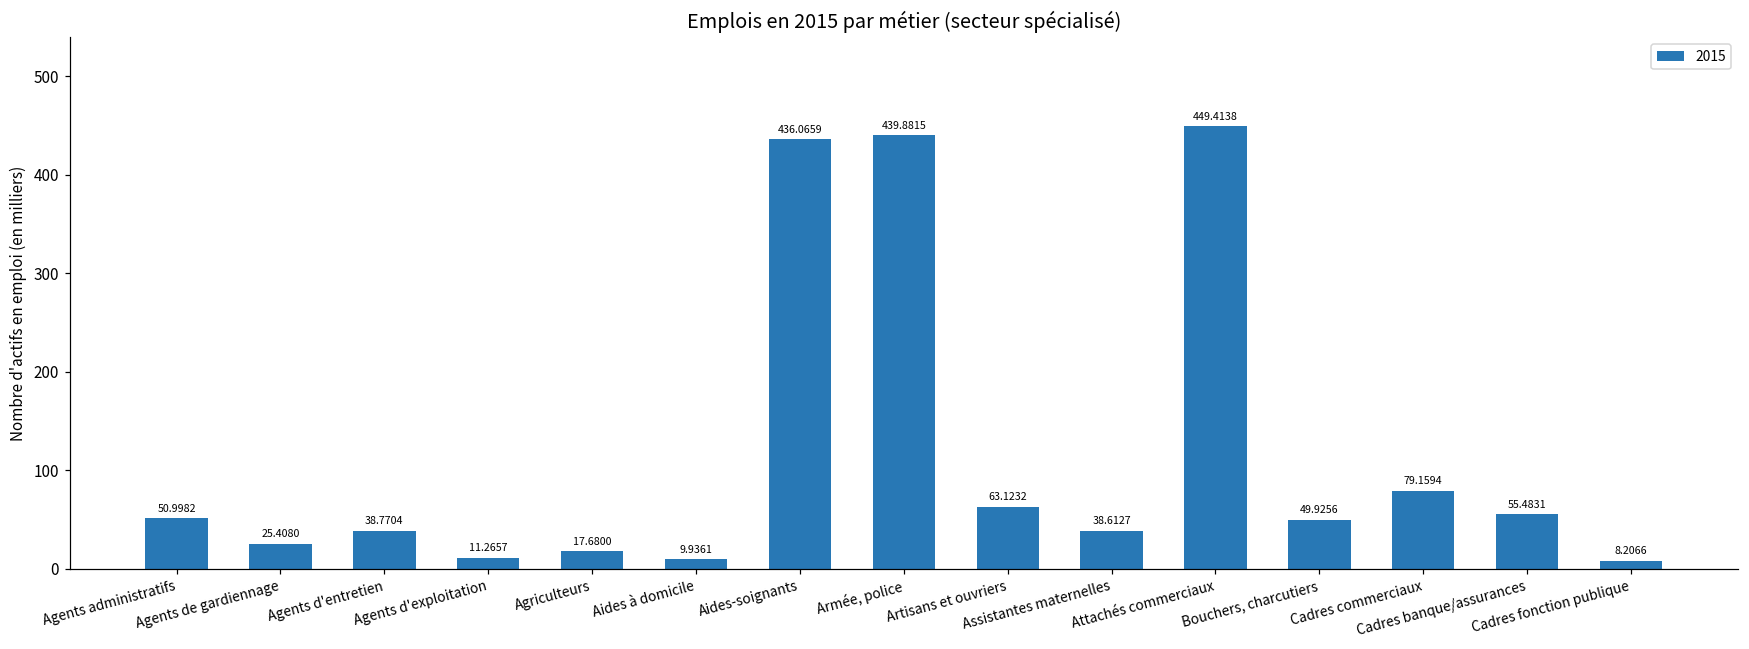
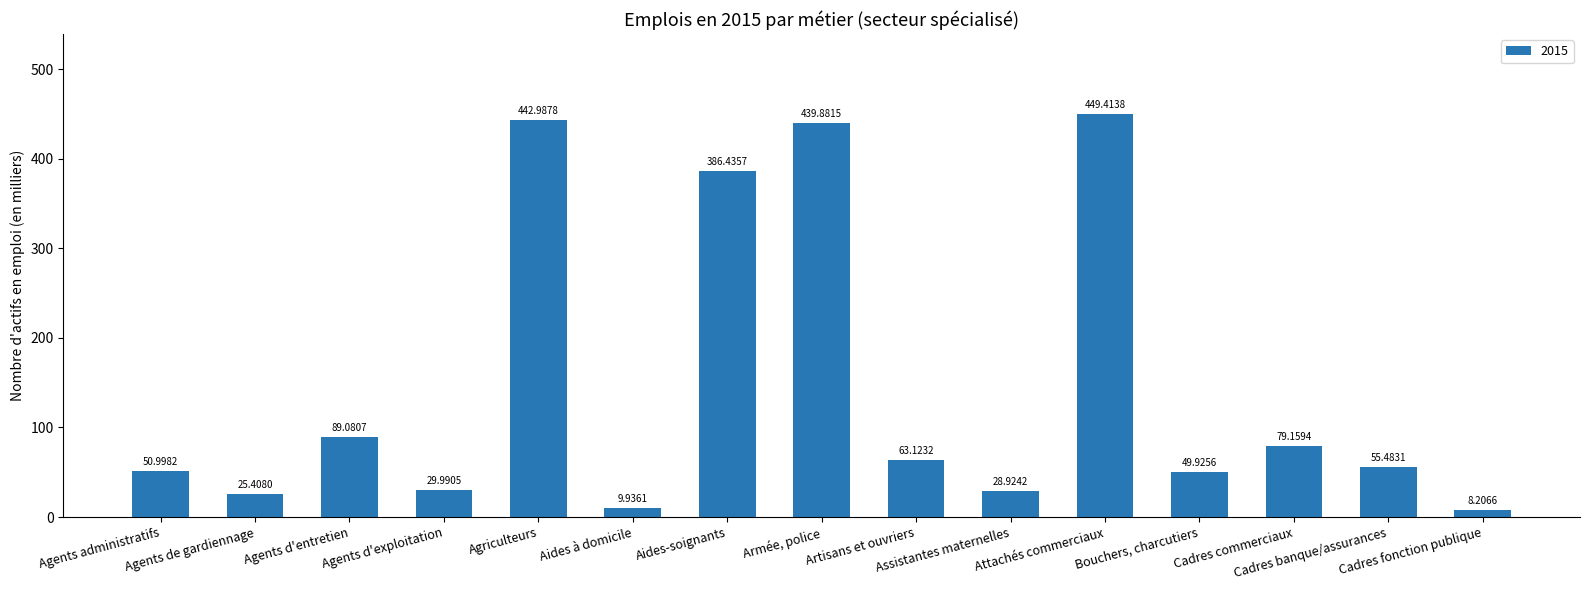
Agents d'entretien: 38.7704 -> 89.0807
Agents d'exploitation: 11.2657 -> 29.9905
Agriculteurs: 17.6800 -> 442.9878
Aides-soignants: 436.0659 -> 386.4357
Assistantes maternelles: 38.6127 -> 28.9242
